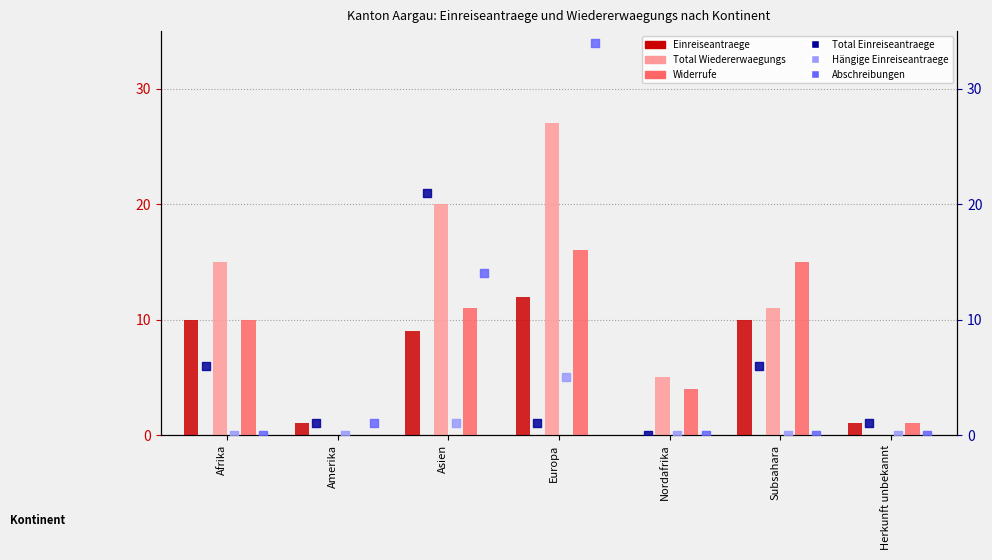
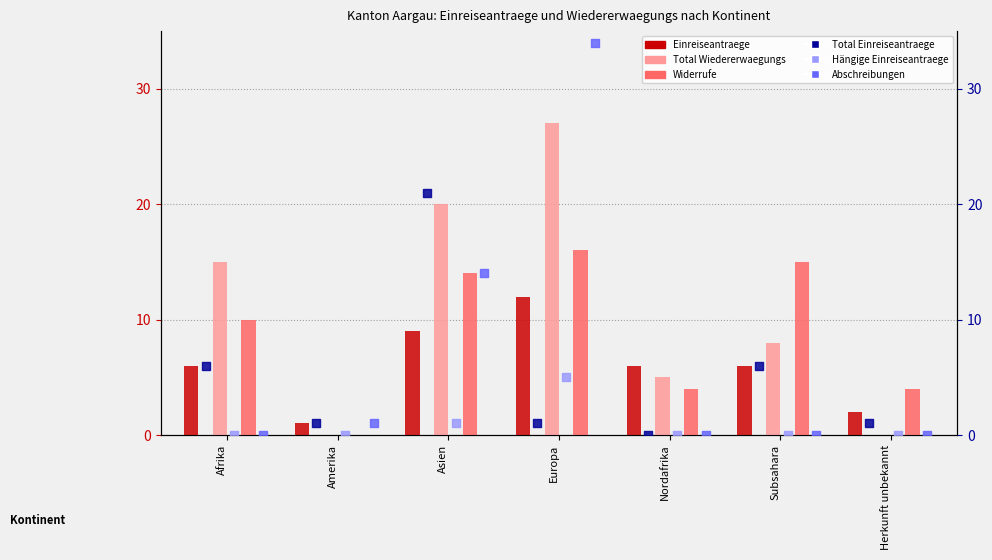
Einreiseantraege, Afrika: 10 -> 6
Widerrufe, Asien: 11 -> 14
Einreiseantraege, Nordafrika: 0 -> 6
Einreiseantraege, Subsahara: 10 -> 6
Total Wiedererwaegungs, Subsahara: 11 -> 8
Einreiseantraege, Herkunft unbekannt: 1 -> 2
Widerrufe, Herkunft unbekannt: 1 -> 4
